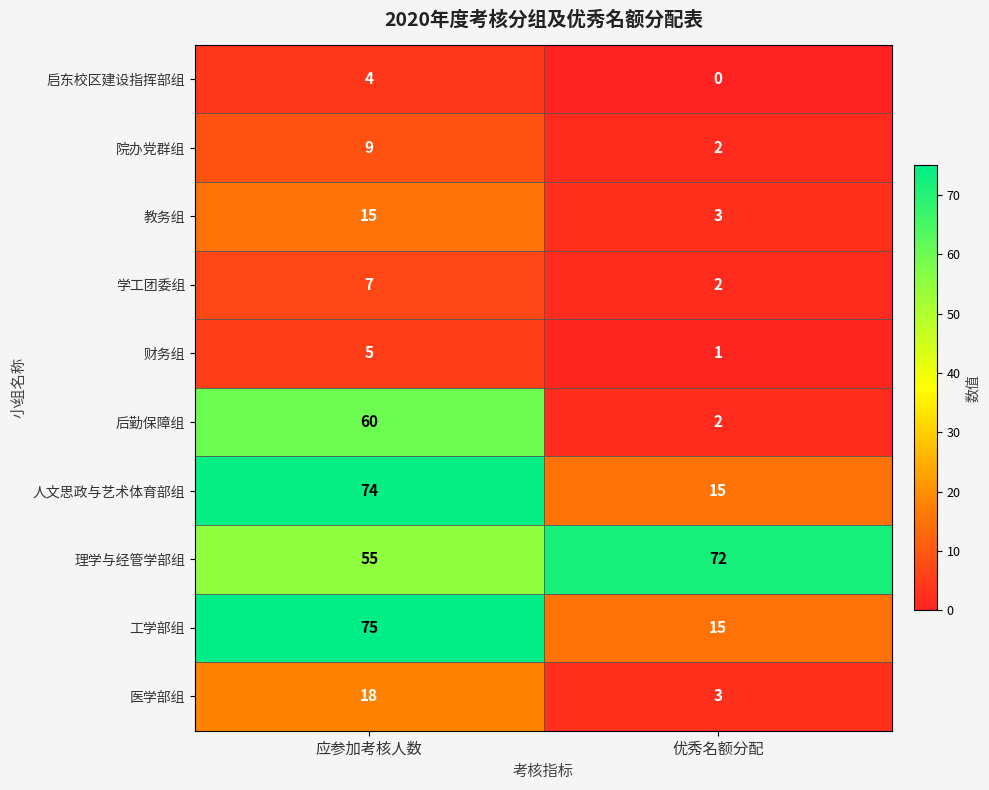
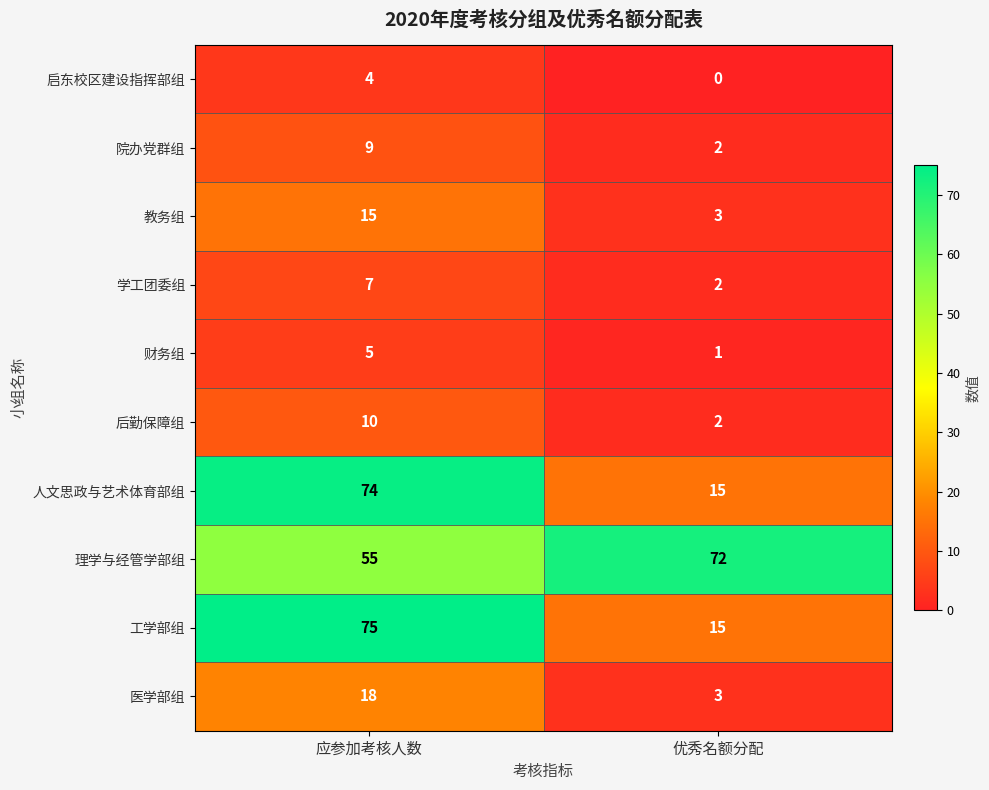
后勤保障组, 应参加考核人数: 60 -> 10
